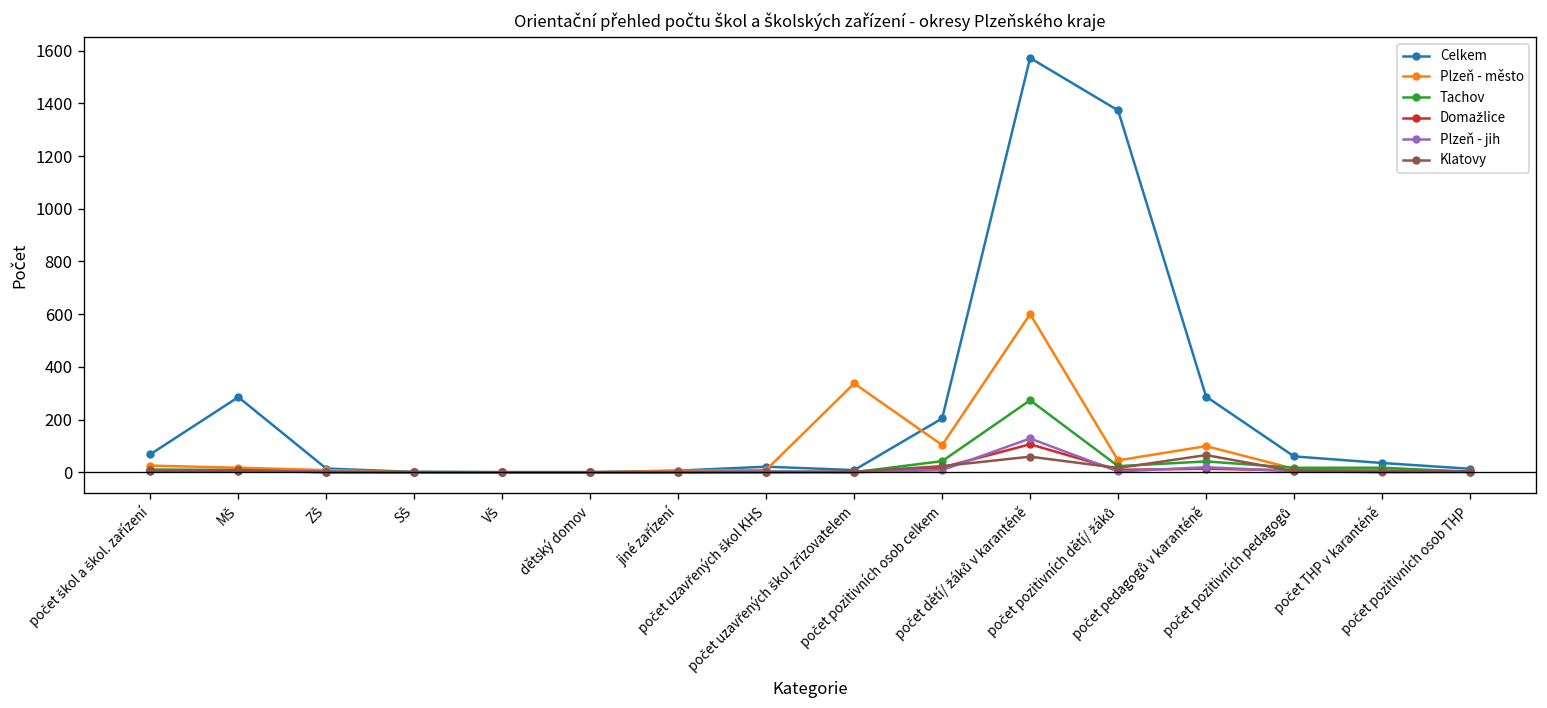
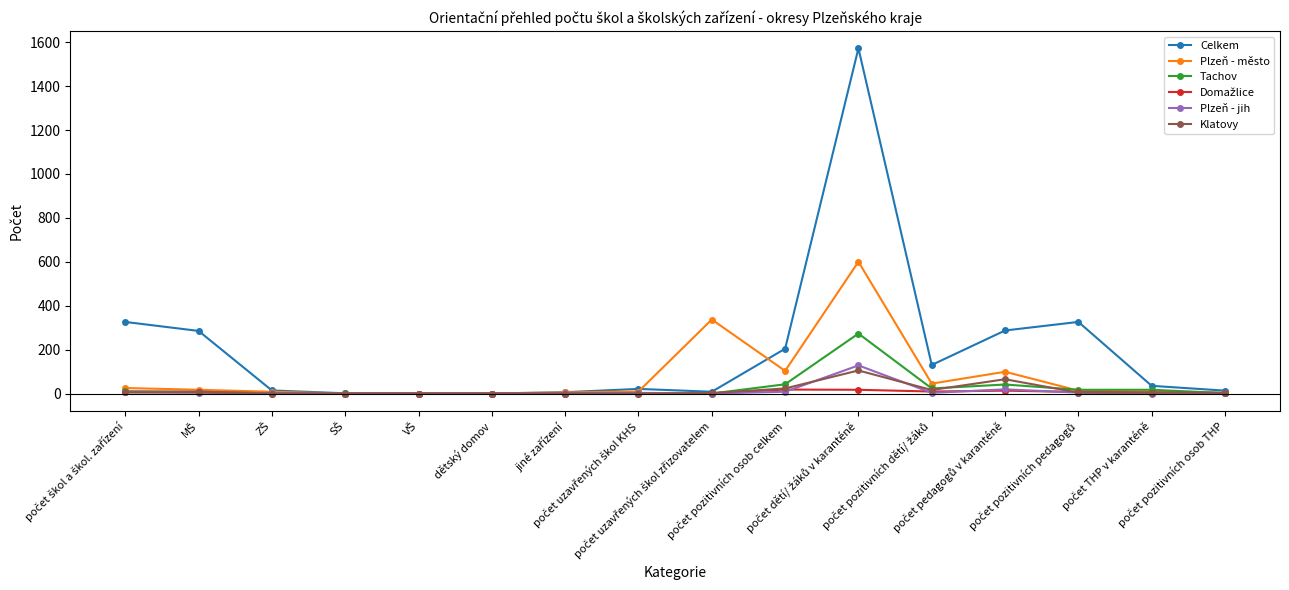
Celkem, počet škol a škol. zařízení: 70 -> 330
Domažlice, počet dětí/ žáků v karanténě: 110 -> 20
Klatovy, počet dětí/ žáků v karanténě: 60 -> 110
Celkem, počet pozitivních dětí/ žáků: 1370 -> 130
Celkem, počet pozitivních pedagogů: 60 -> 330
